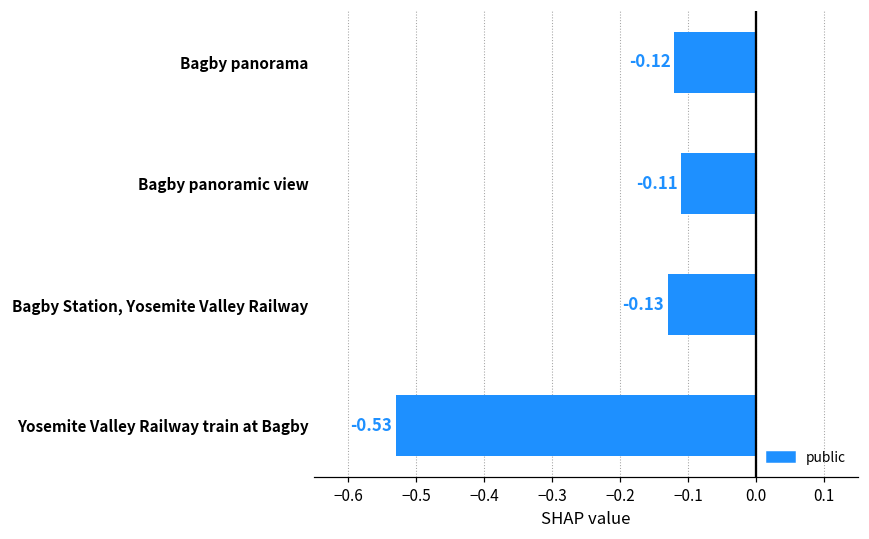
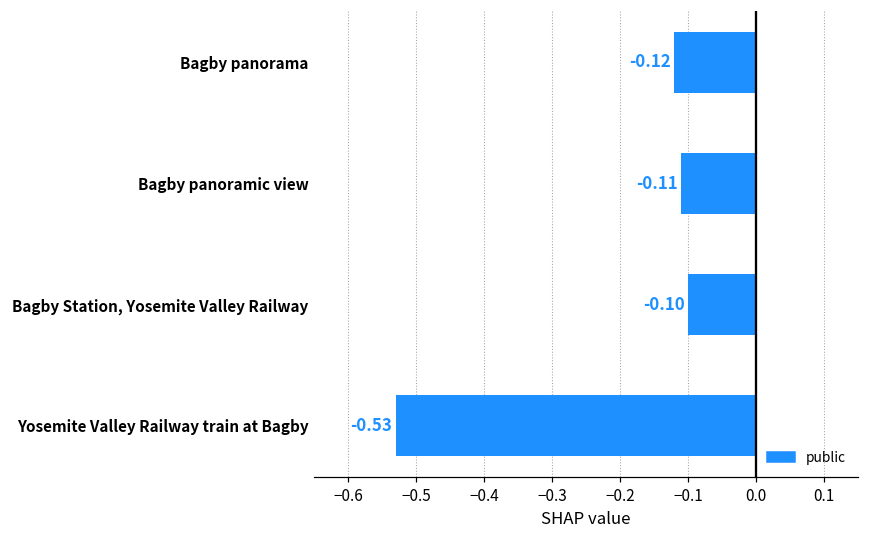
Bagby Station, Yosemite Valley Railway: -0.13 -> -0.10
